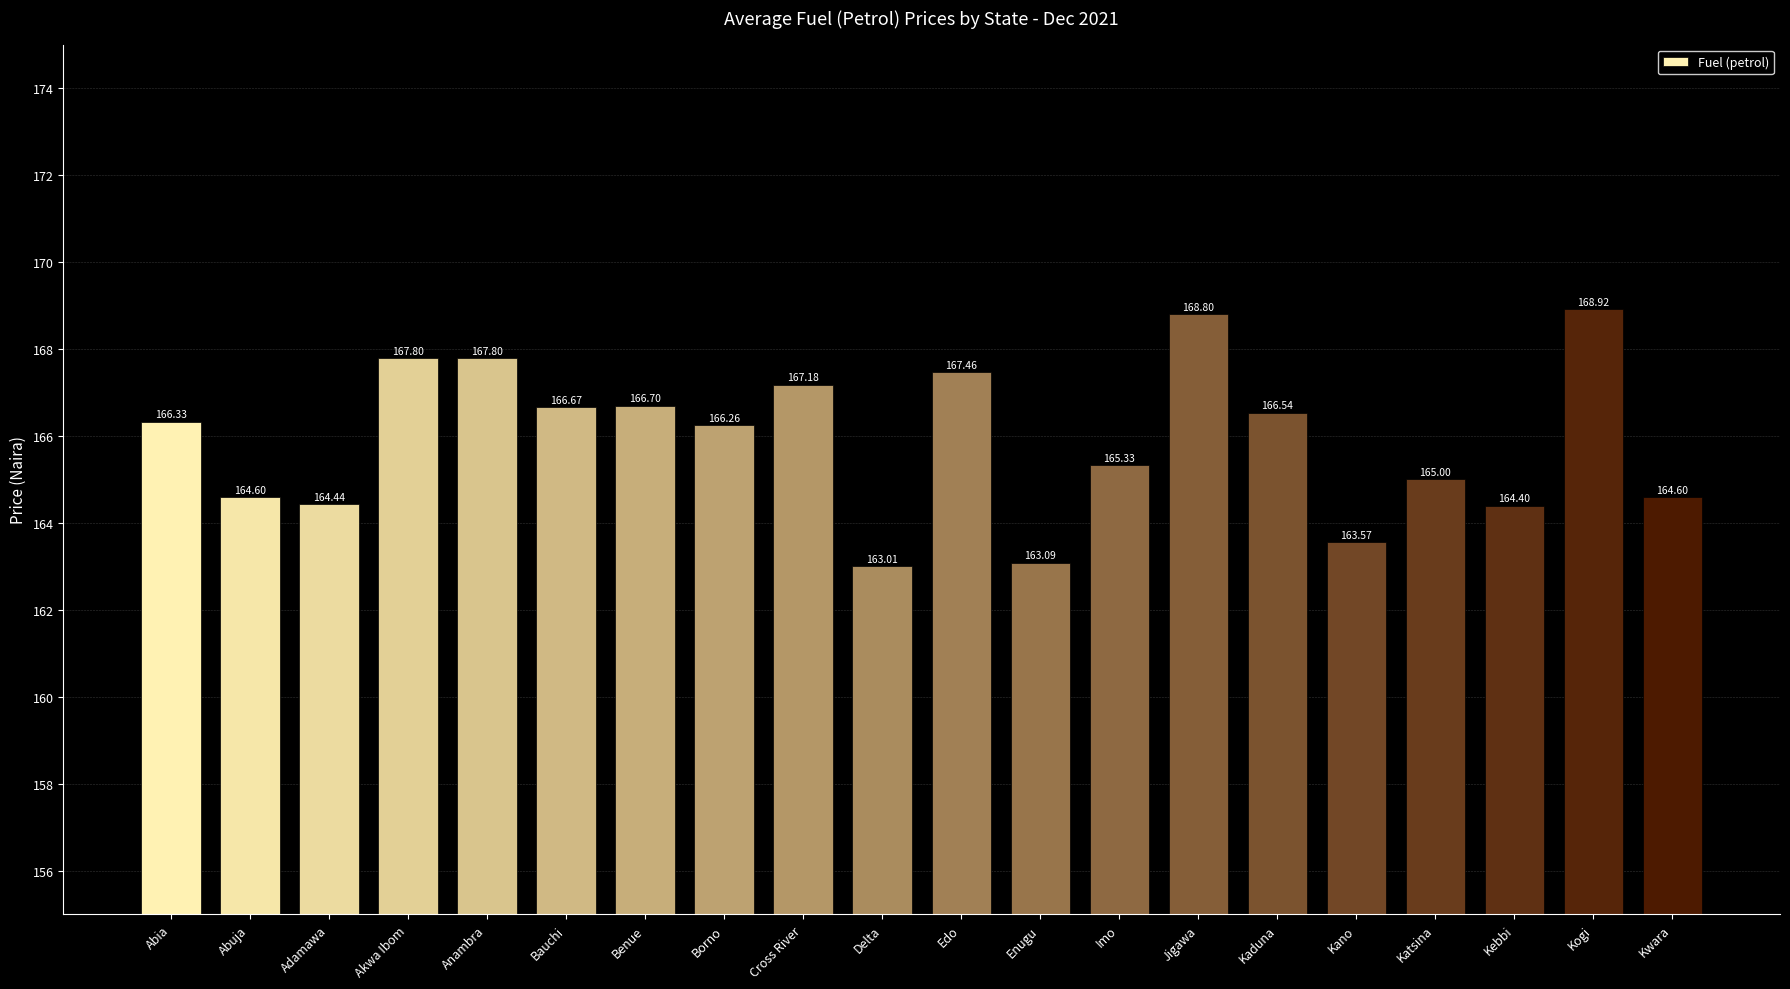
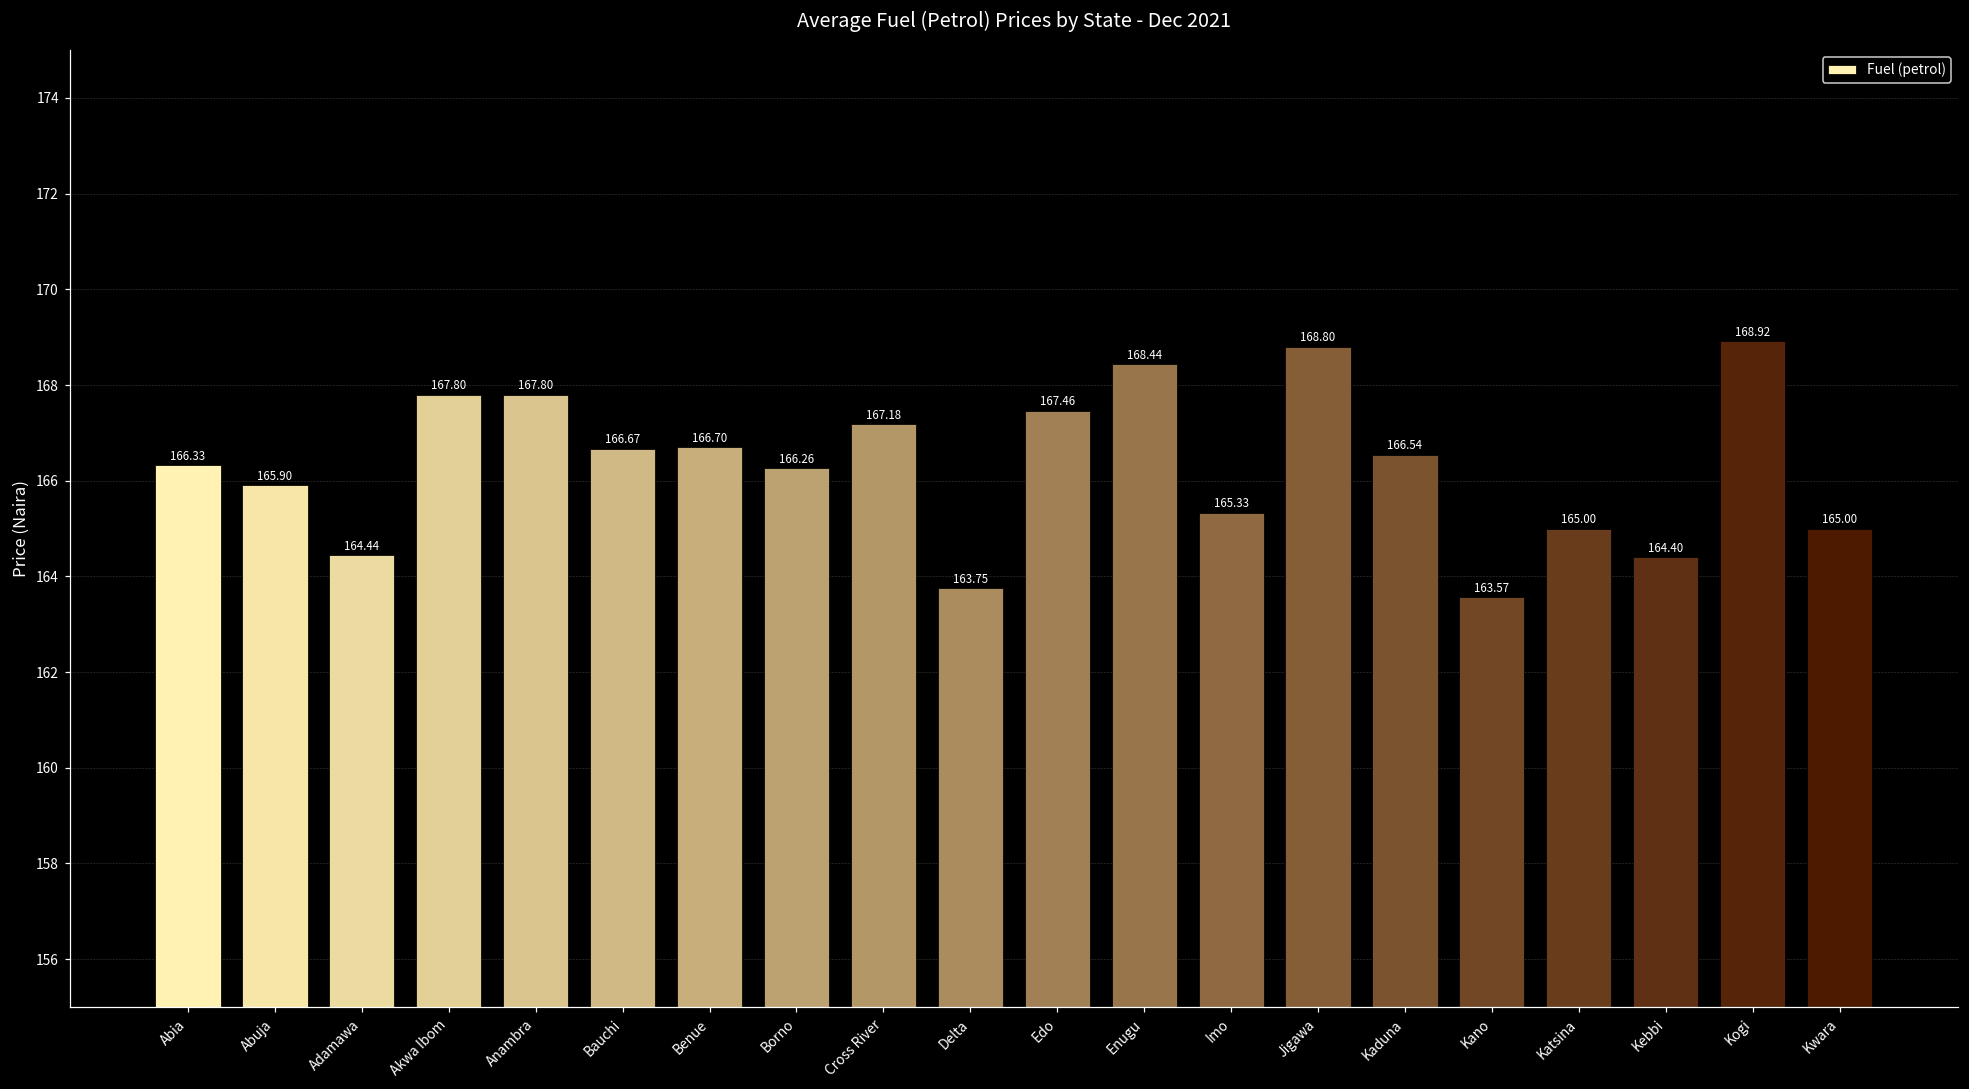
Abuja: 164.60 -> 165.90
Delta: 163.01 -> 163.75
Enugu: 163.09 -> 168.44
Kwara: 164.60 -> 165.00
